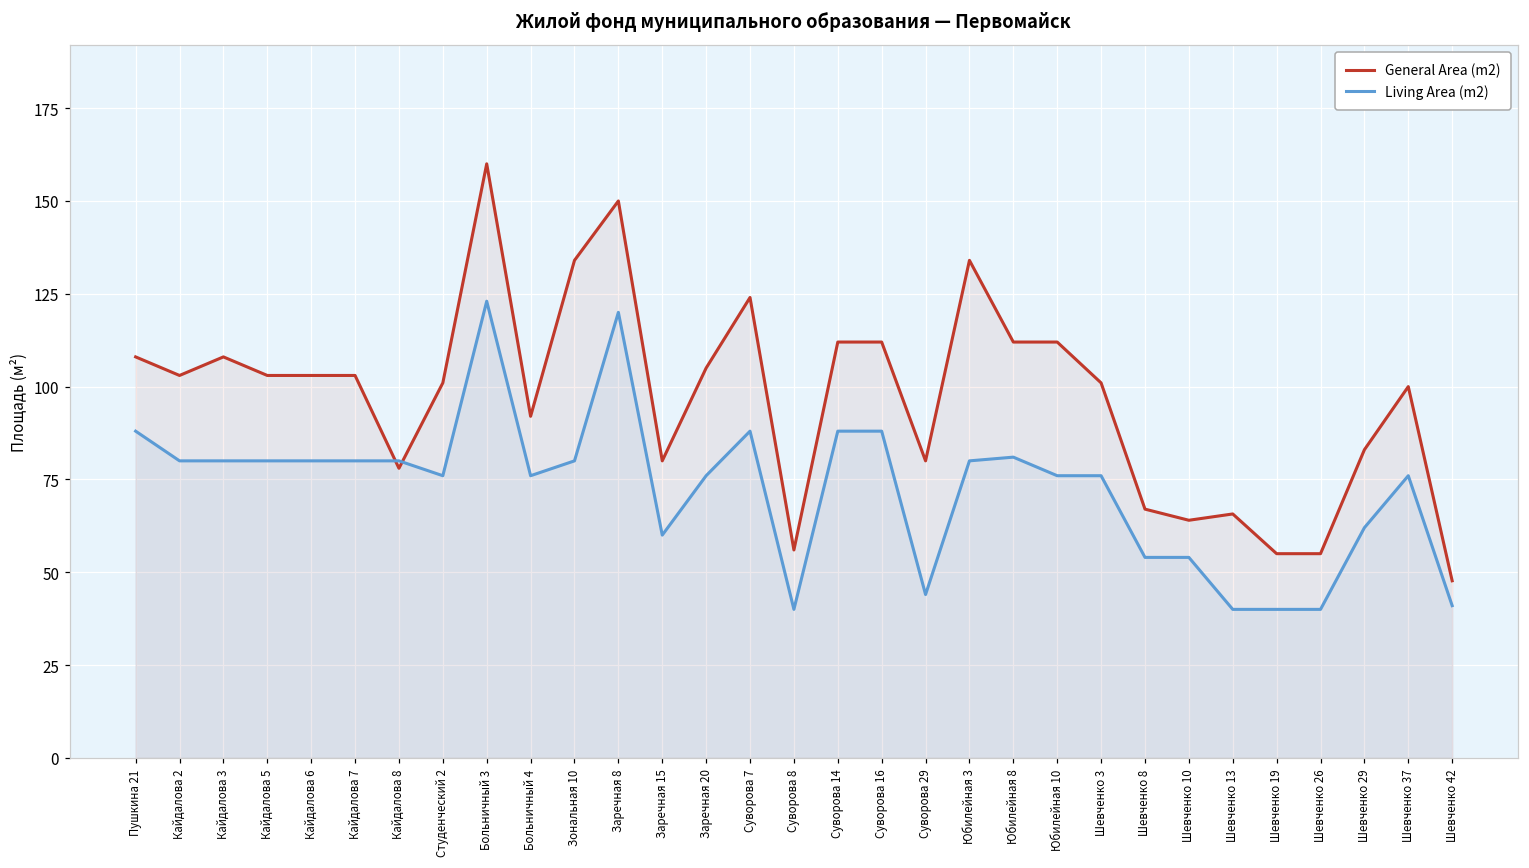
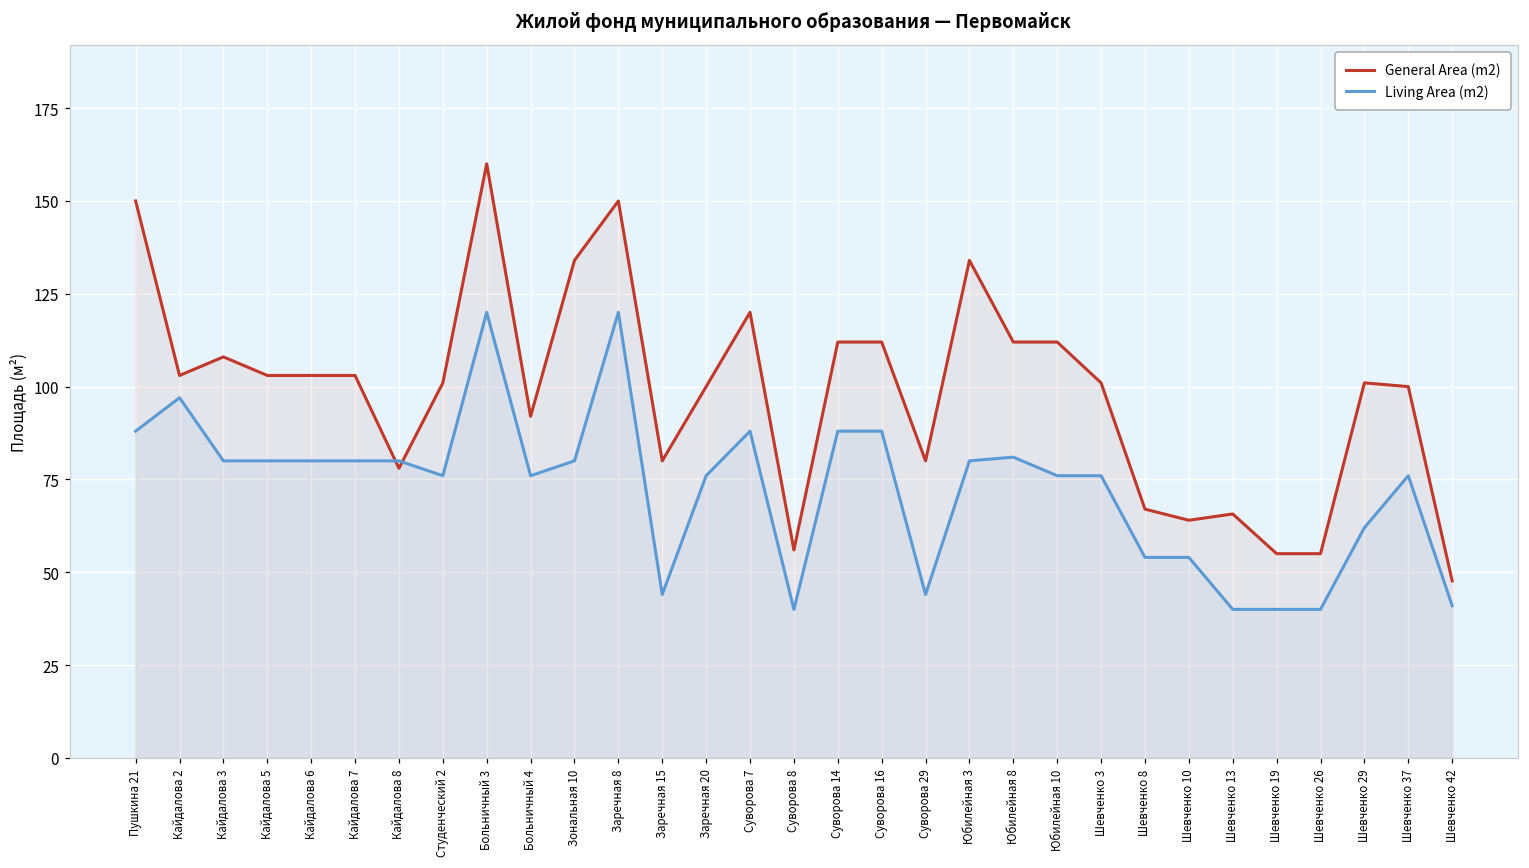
General Area (m2), Пушкина 21: 108 -> 150
Living Area (m2), Кайдалова 2: 80 -> 97
Living Area (m2), Больничный 3: 123 -> 120
Living Area (m2), Заречная 15: 60 -> 44
General Area (m2), Заречная 20: 105 -> 100
General Area (m2), Суворова 7: 124 -> 120
General Area (m2), Шевченко 29: 83 -> 101
